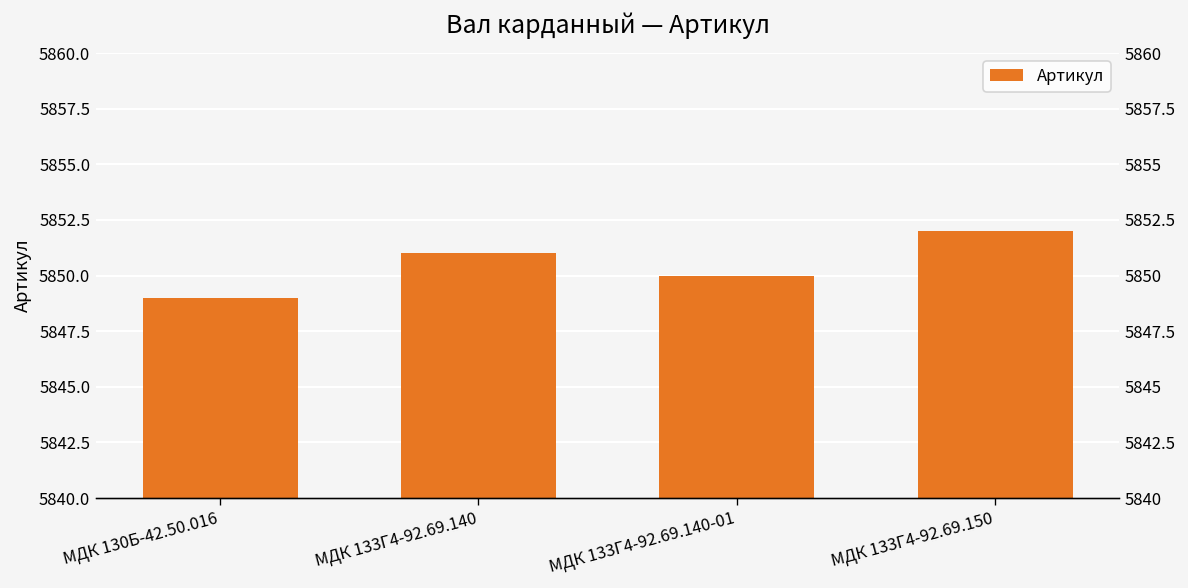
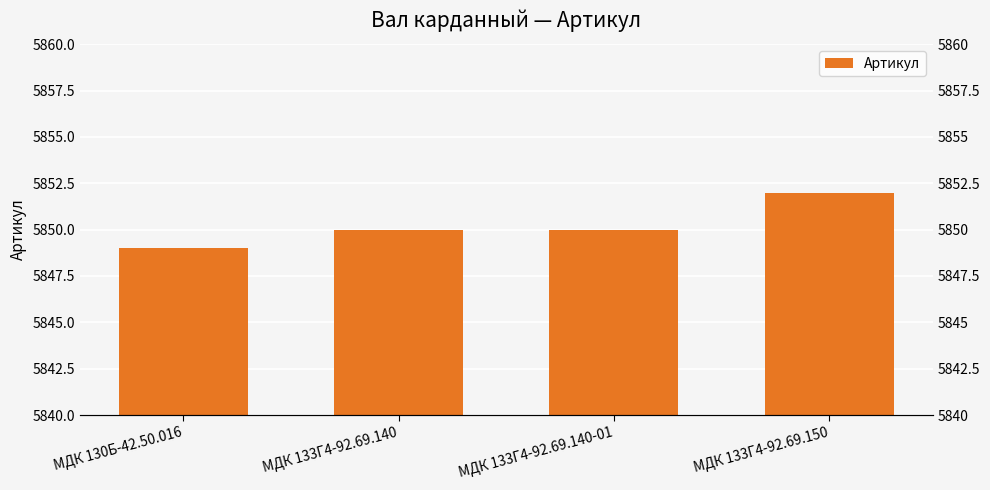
МДК 133Г4-92.69.140: 5851 -> 5850
